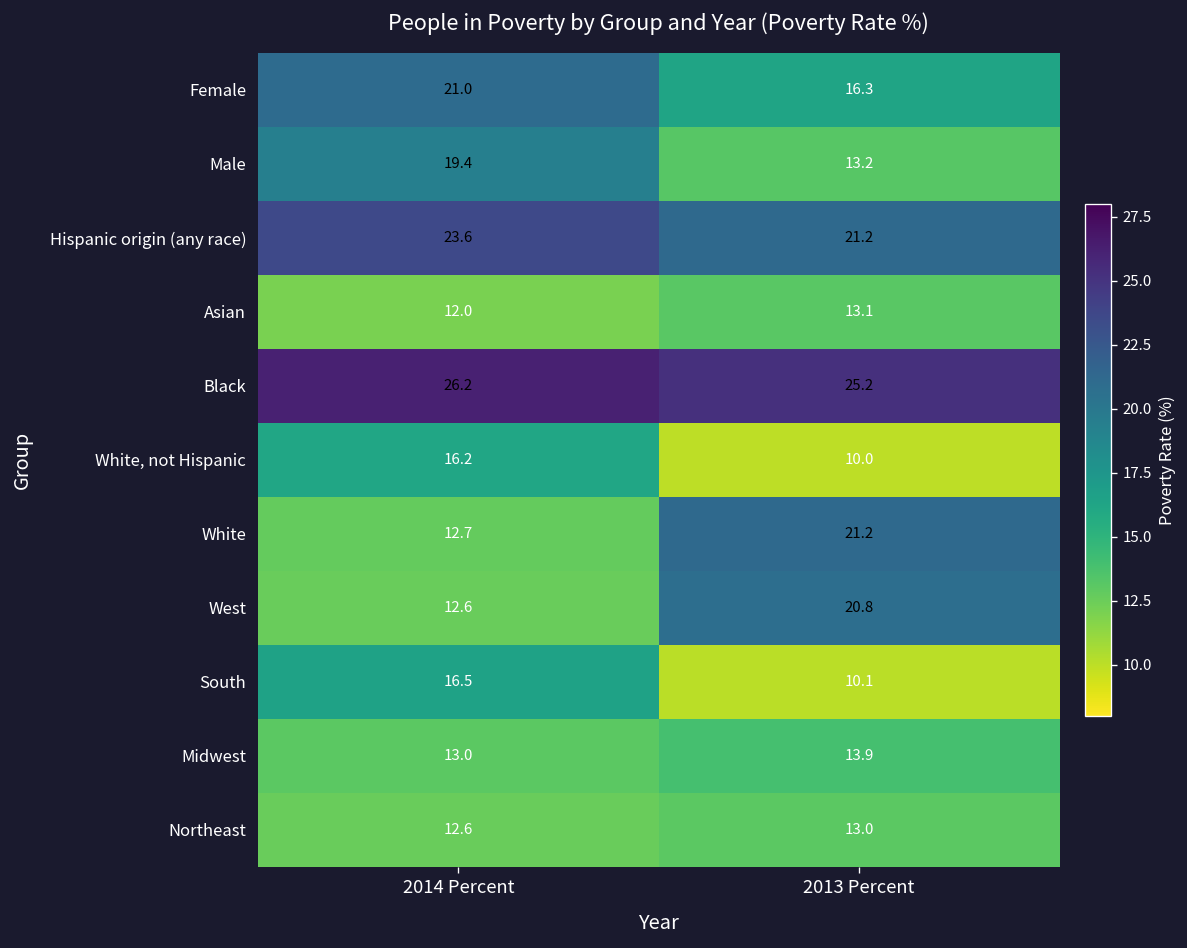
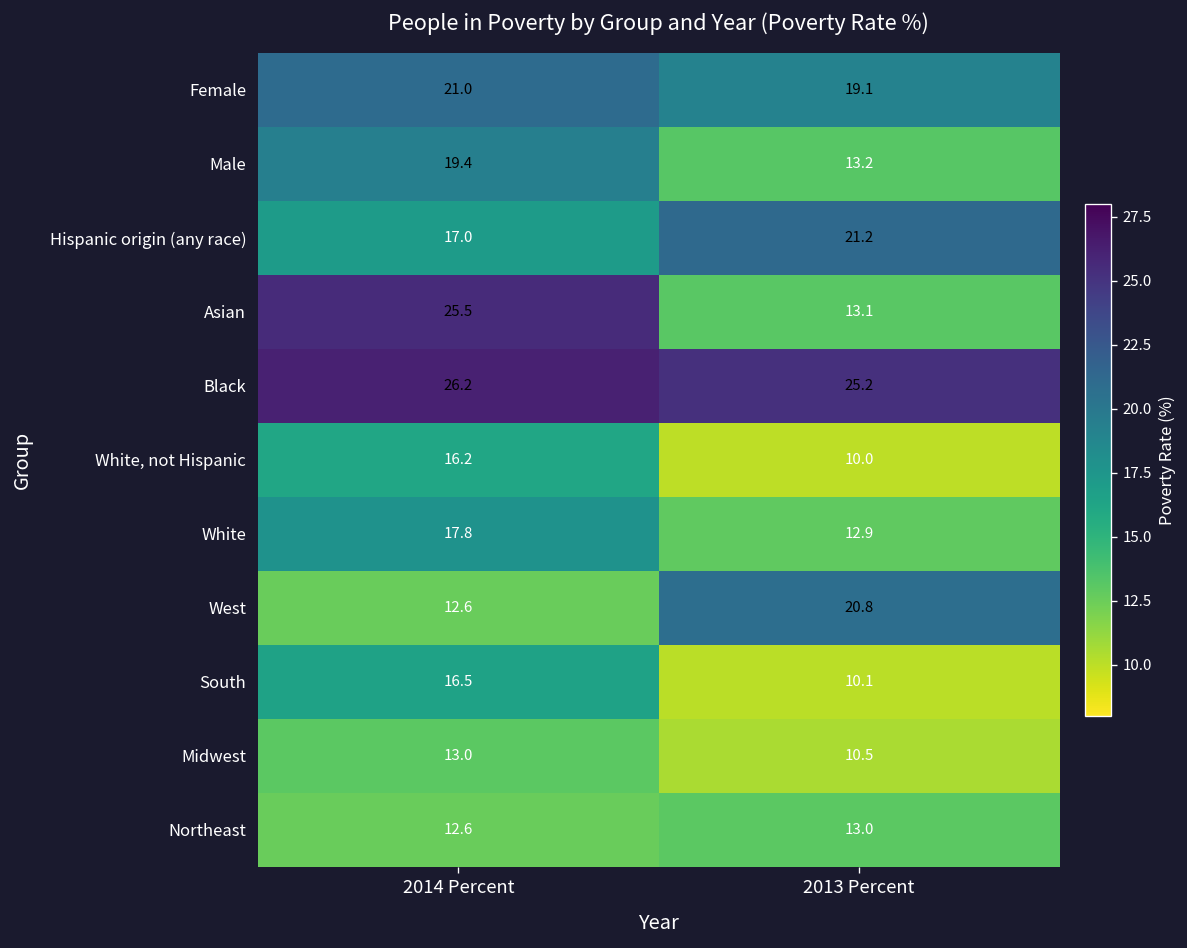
Female, 2013 Percent: 16.3 -> 19.1
Hispanic origin (any race), 2014 Percent: 23.6 -> 17.0
Asian, 2014 Percent: 12.0 -> 25.5
White, 2014 Percent: 12.7 -> 17.8
White, 2013 Percent: 21.2 -> 12.9
Midwest, 2013 Percent: 13.9 -> 10.5
